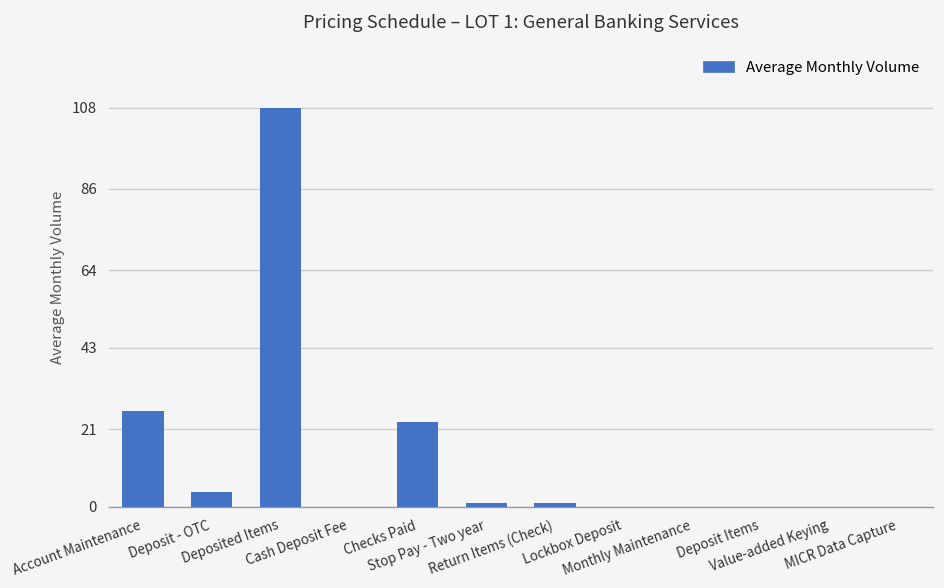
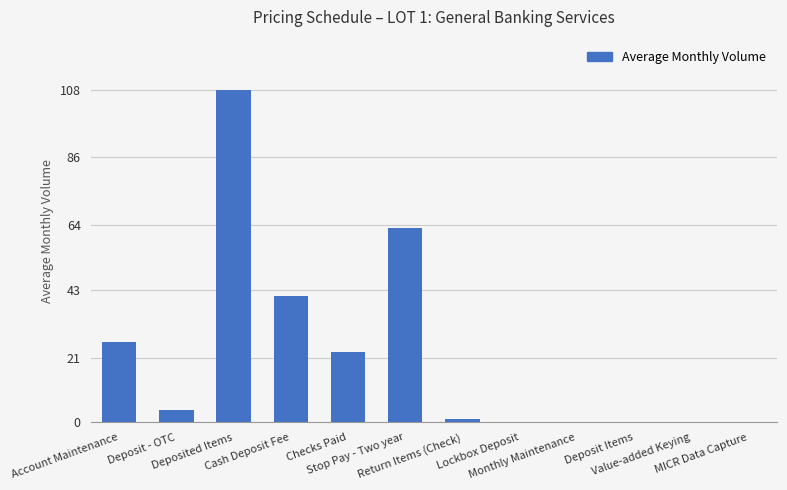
Cash Deposit Fee: 0 -> 41
Stop Pay - Two year: 1 -> 63
